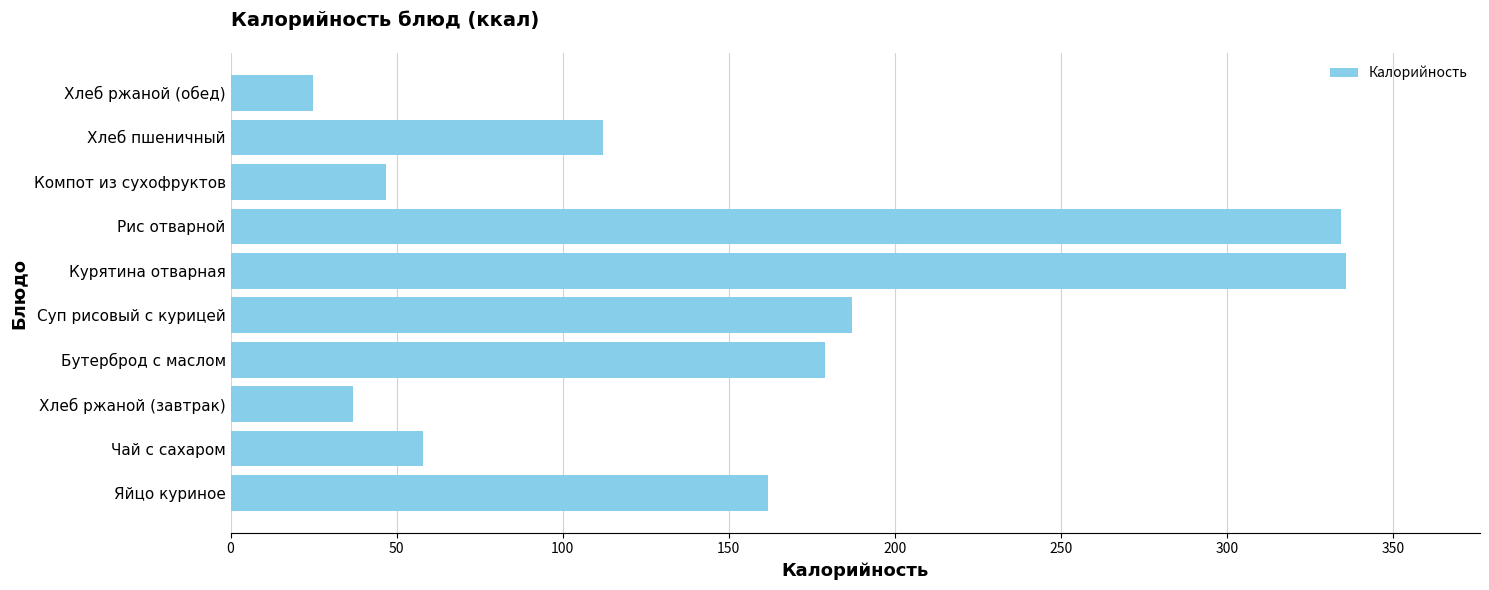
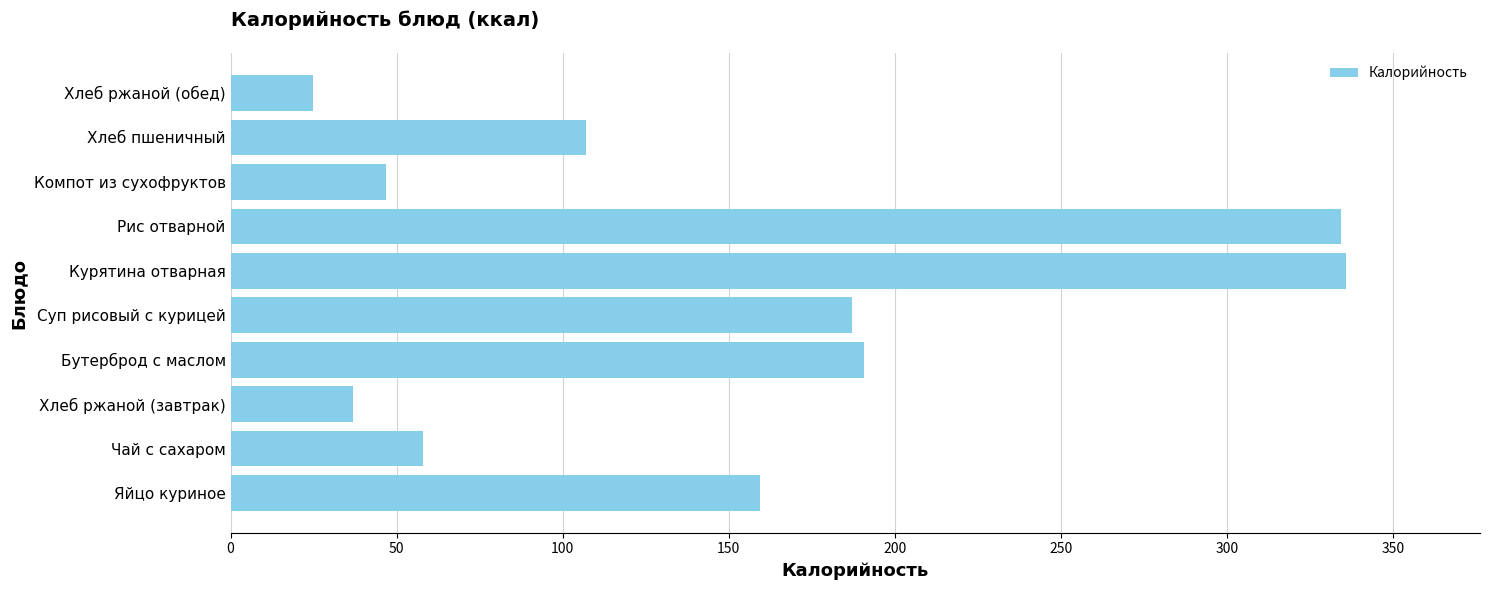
Хлеб пшеничный: 112 -> 107
Бутерброд с маслом: 179 -> 191
Яйцо куриное: 162 -> 159
